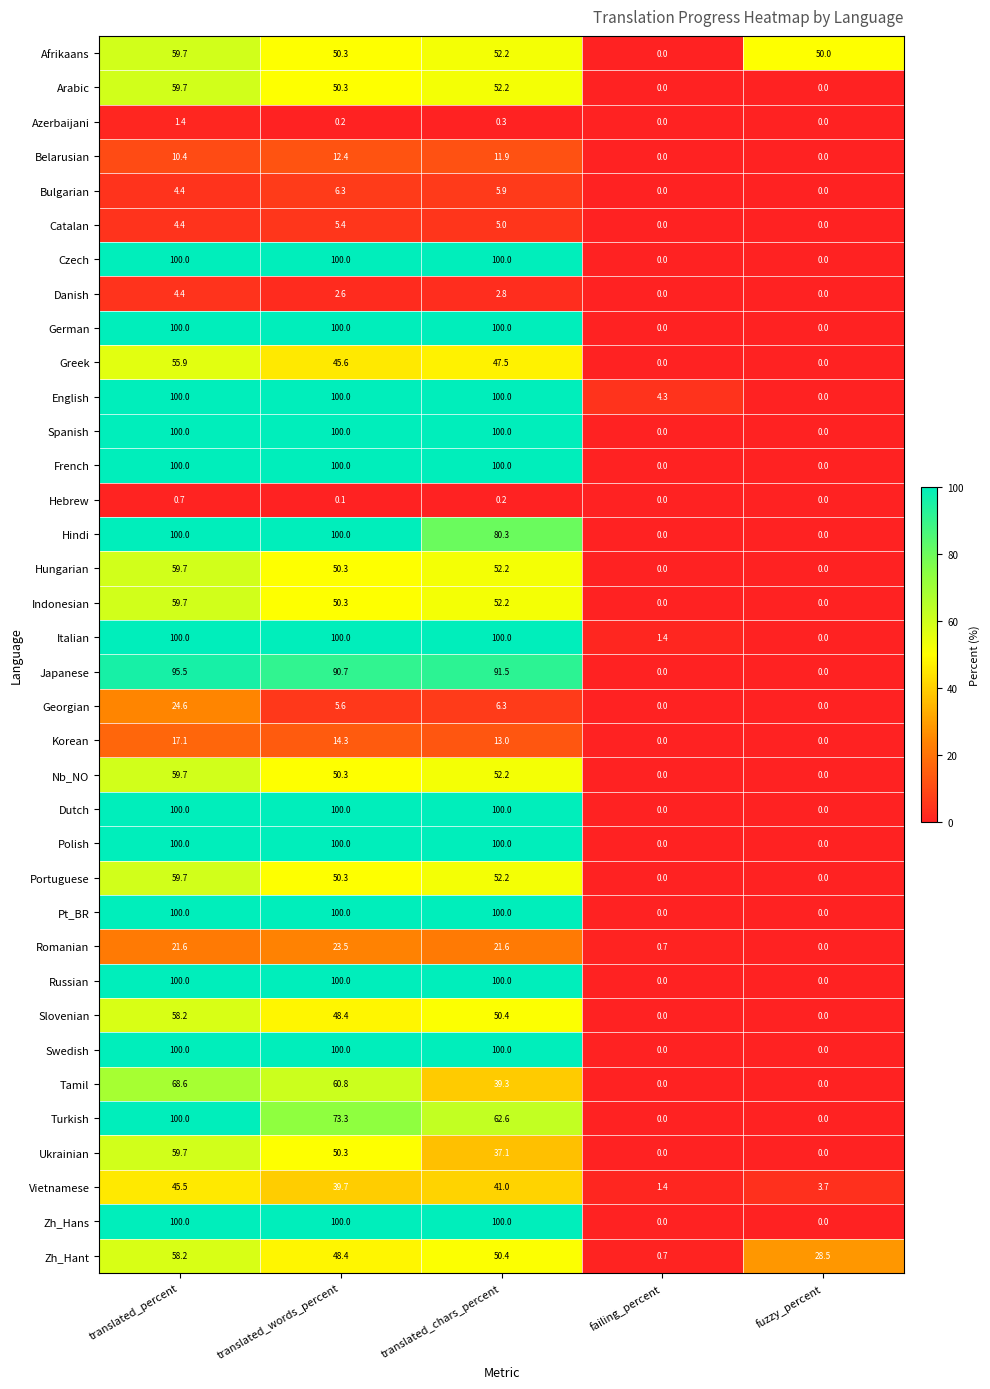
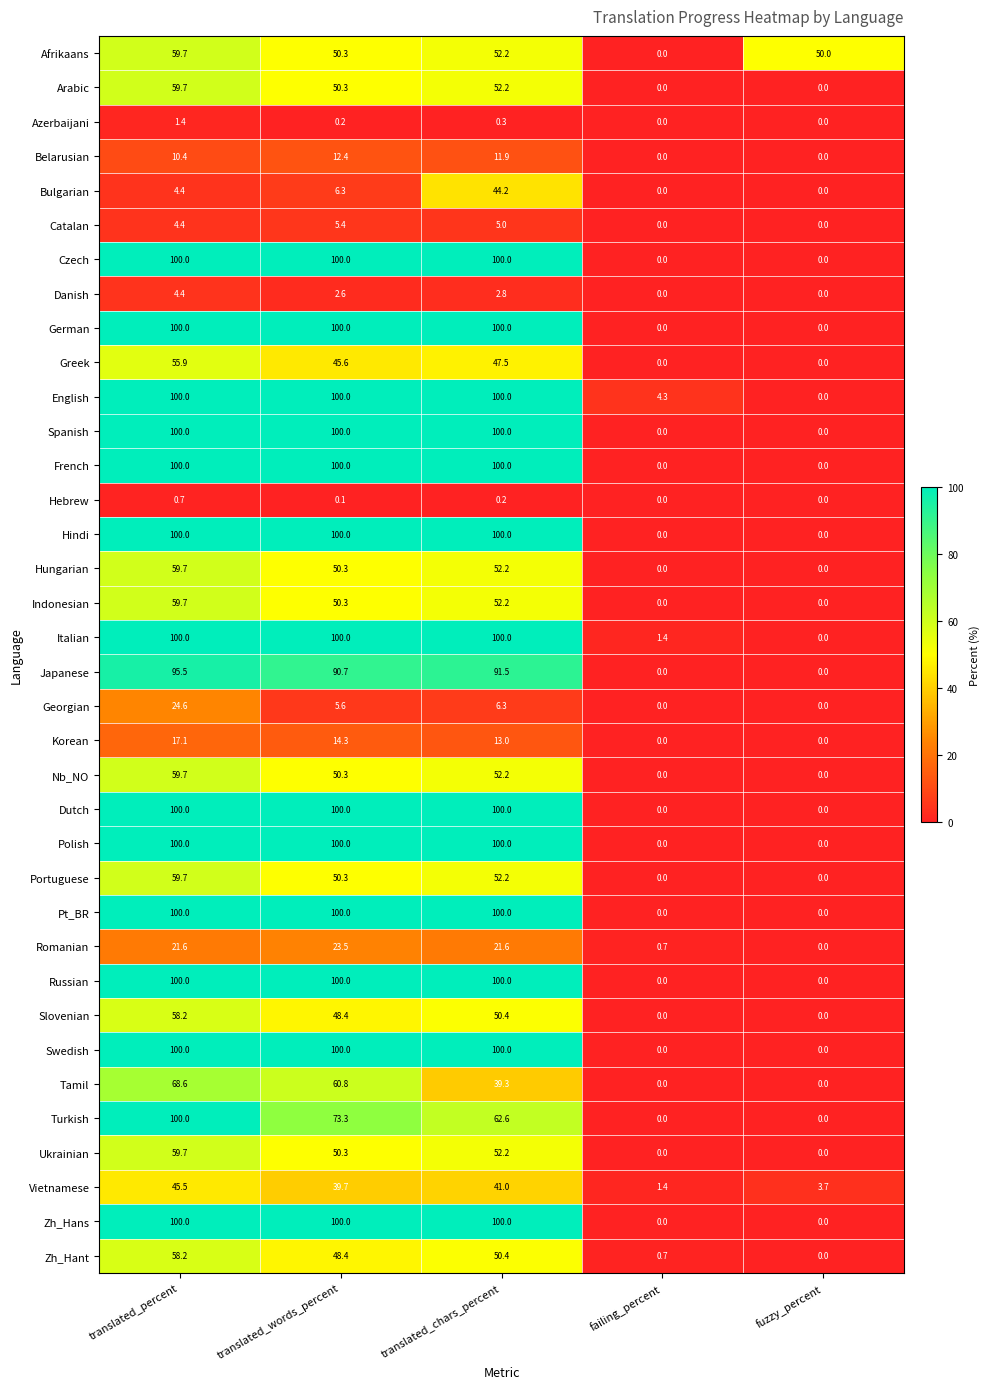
Bulgarian, translated_chars_percent: 5.9 -> 44.2
Hindi, translated_chars_percent: 80.3 -> 100.0
Ukrainian, translated_chars_percent: 37.1 -> 52.2
Zh_Hant, fuzzy_percent: 28.5 -> 0.0
